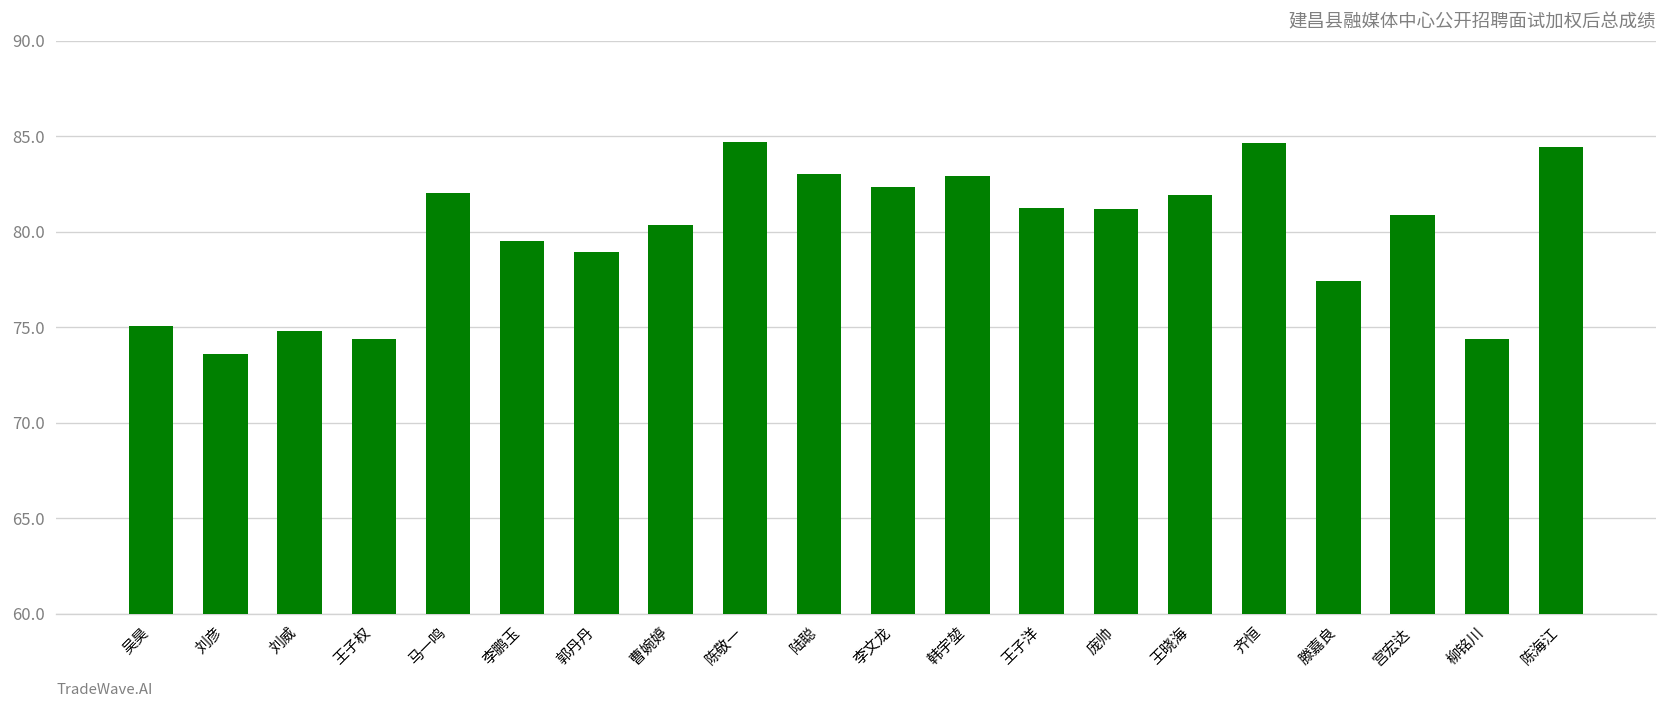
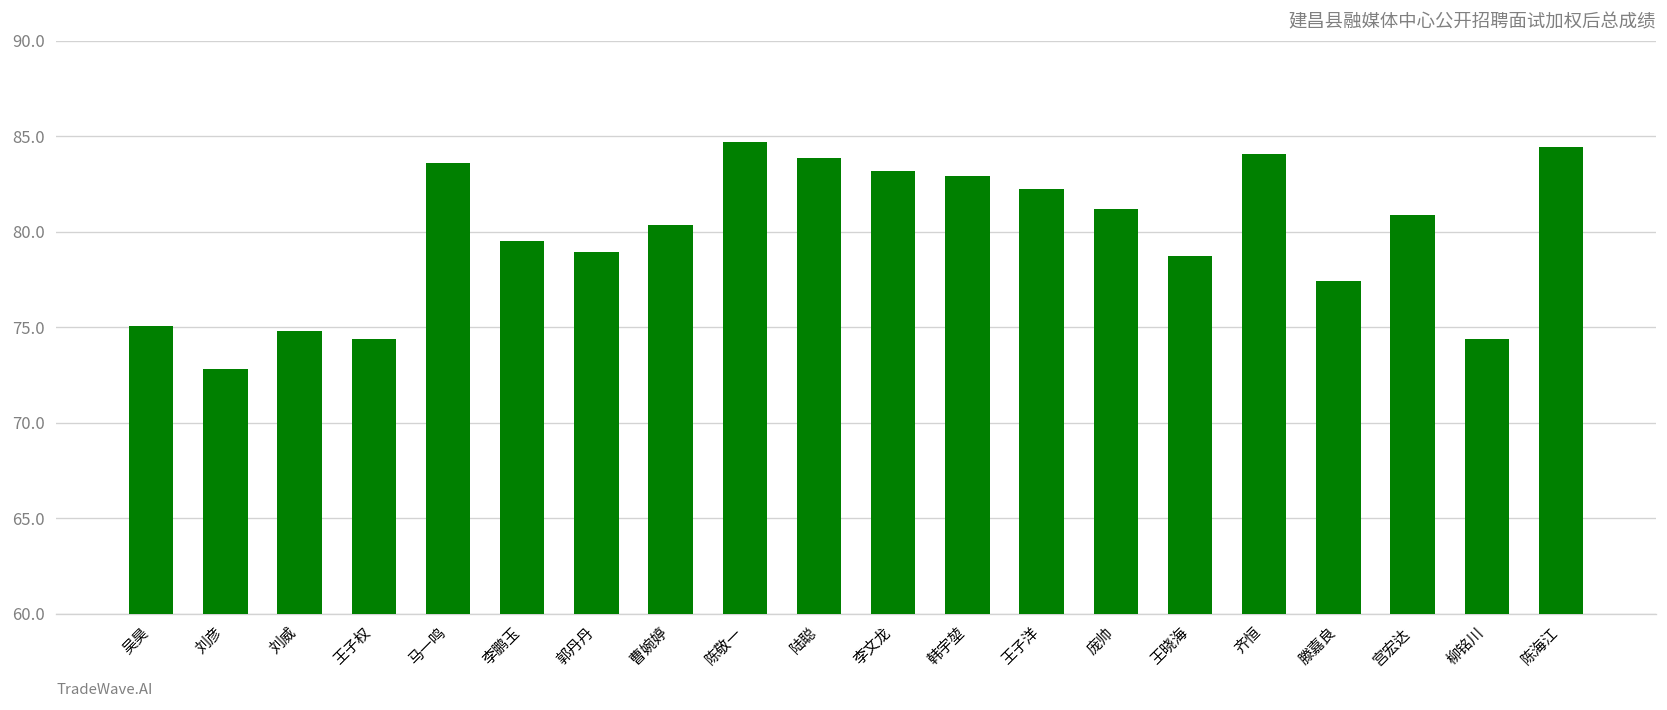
刘彦: 73.6 -> 72.8
马一鸣: 82.0 -> 83.6
陆聪: 83.0 -> 83.9
李文龙: 82.3 -> 83.2
王子洋: 81.2 -> 82.3
王晓海: 81.9 -> 78.7
齐恒: 84.6 -> 84.1
